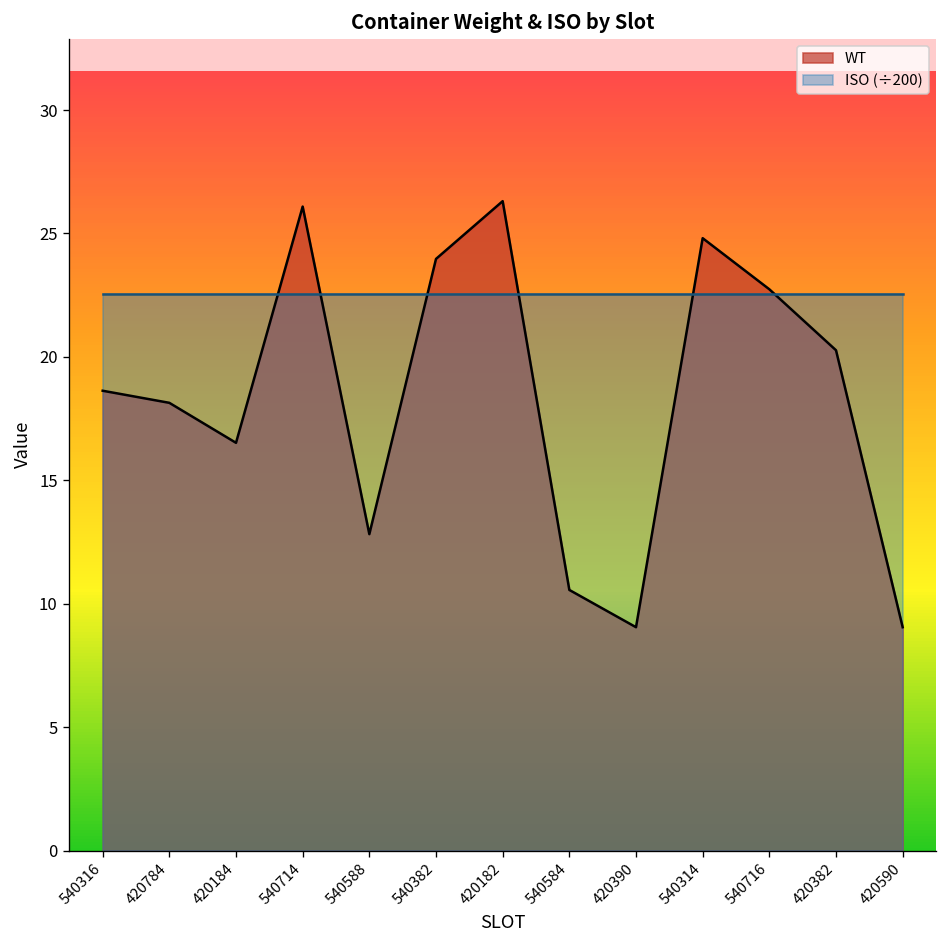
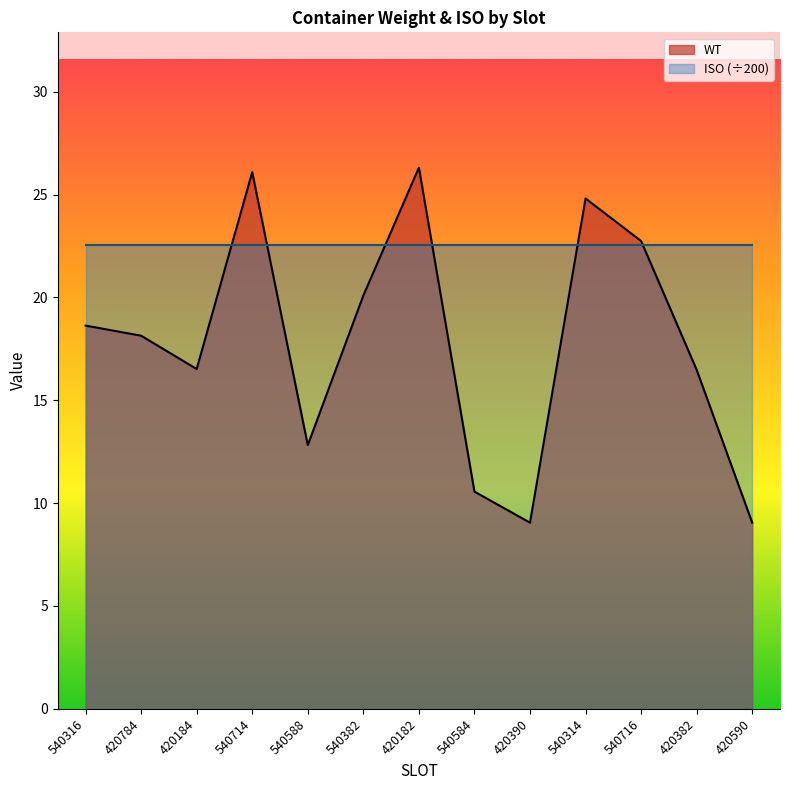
WT, 540382: 24.0 -> 20.1
WT, 420382: 20.3 -> 16.5
